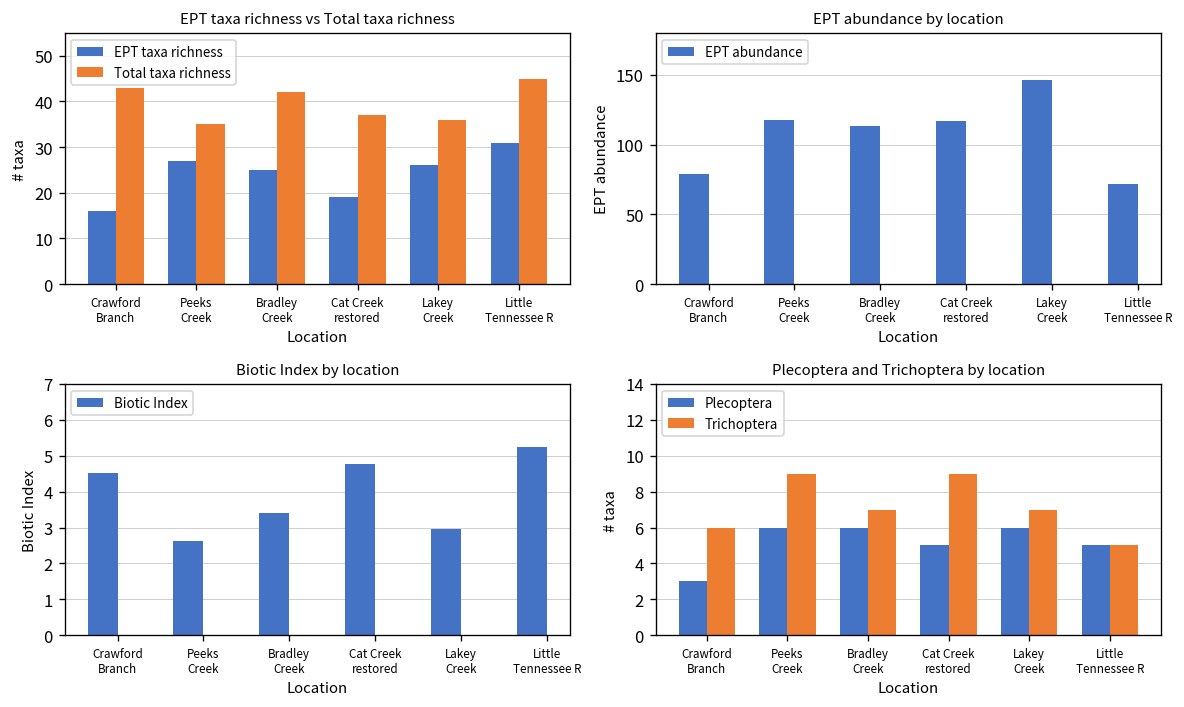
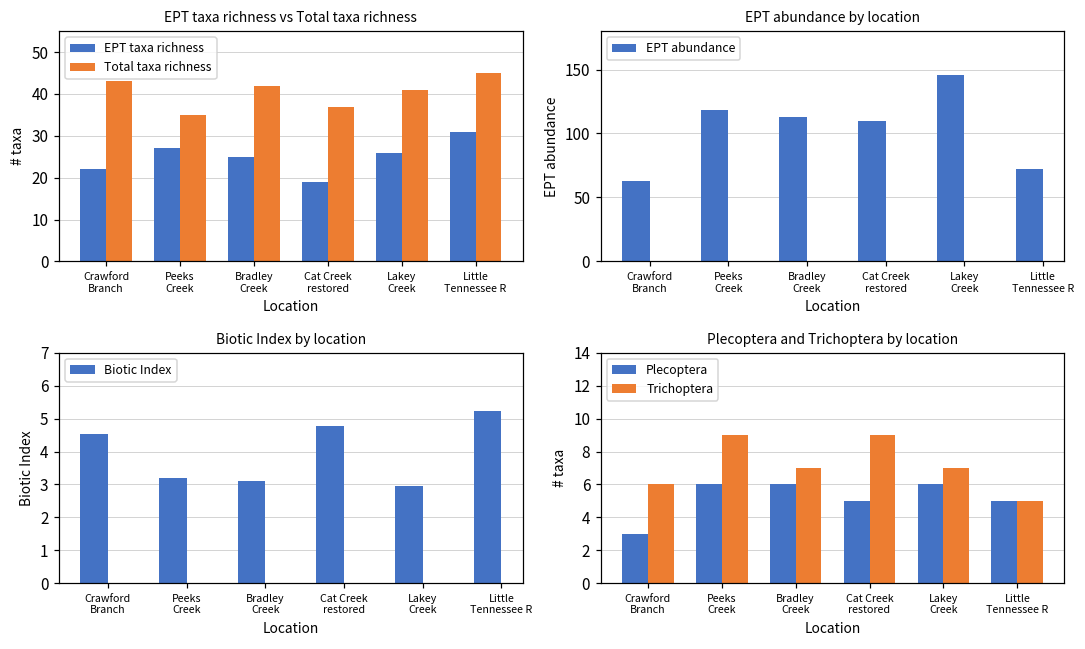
EPT taxa richness vs Total taxa richness, EPT taxa richness, Crawford Branch: 16 -> 22
EPT taxa richness vs Total taxa richness, Total taxa richness, Lakey Creek: 36 -> 41
EPT abundance by location, Crawford Branch: 79 -> 63
EPT abundance by location, Cat Creek restored: 117 -> 110
Biotic Index by location, Peeks Creek: 2.6 -> 3.2
Biotic Index by location, Bradley Creek: 3.4 -> 3.1
